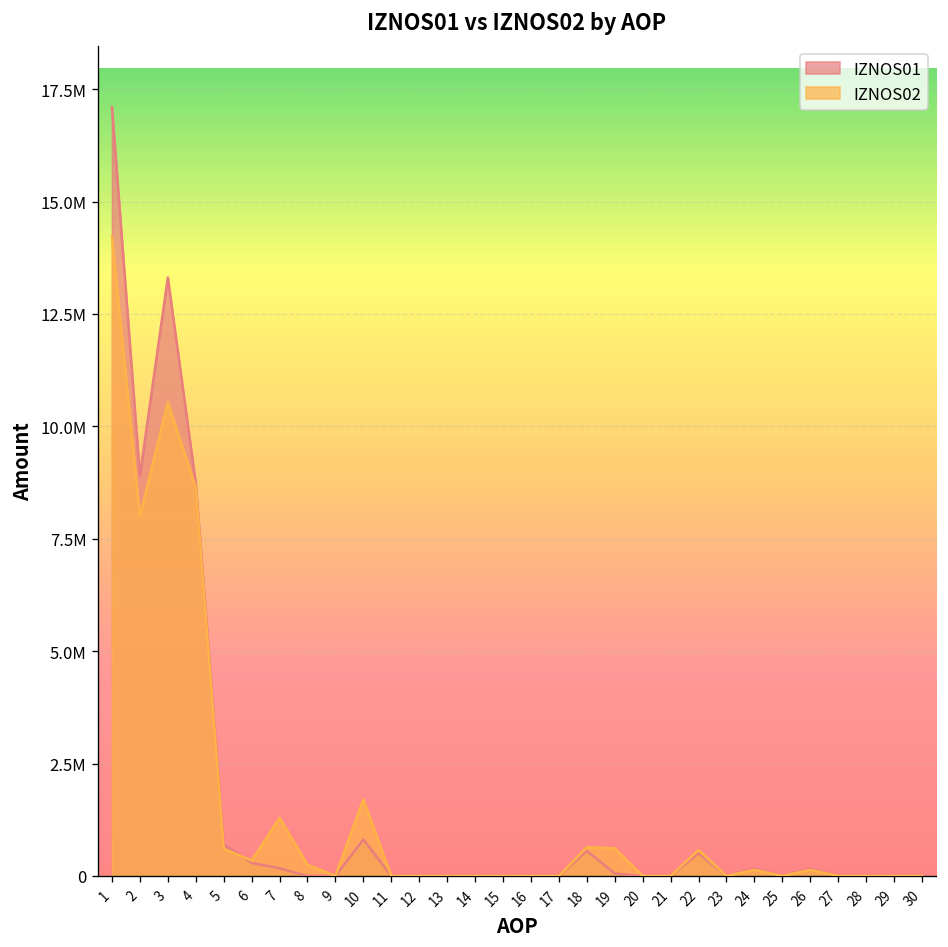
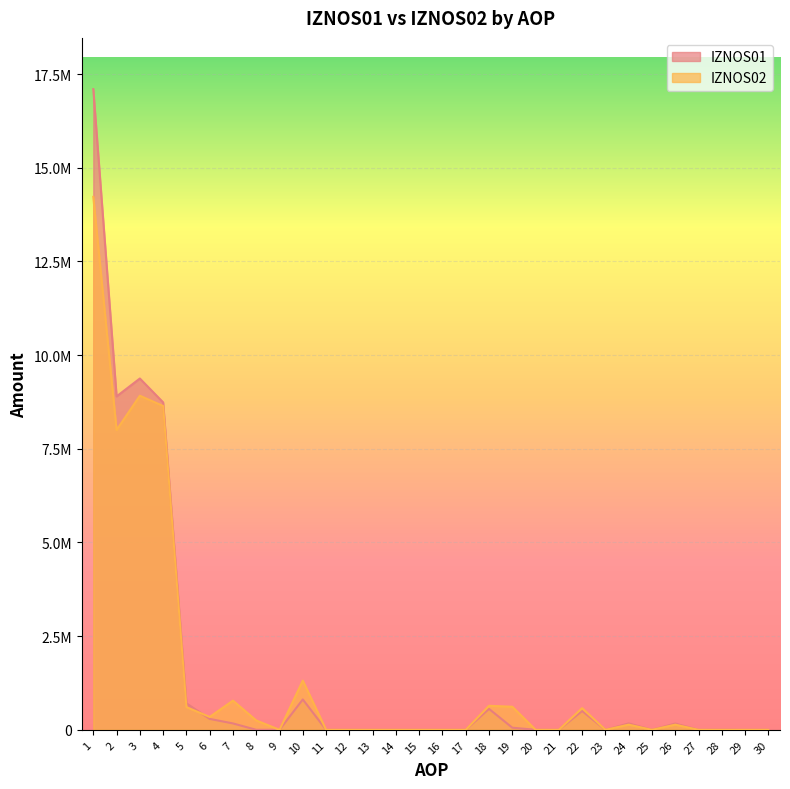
IZNOS01, 3: 13300000 -> 9400000
IZNOS02, 3: 10500000 -> 8900000
IZNOS02, 7: 1300000 -> 800000
IZNOS02, 10: 1700000 -> 1300000
